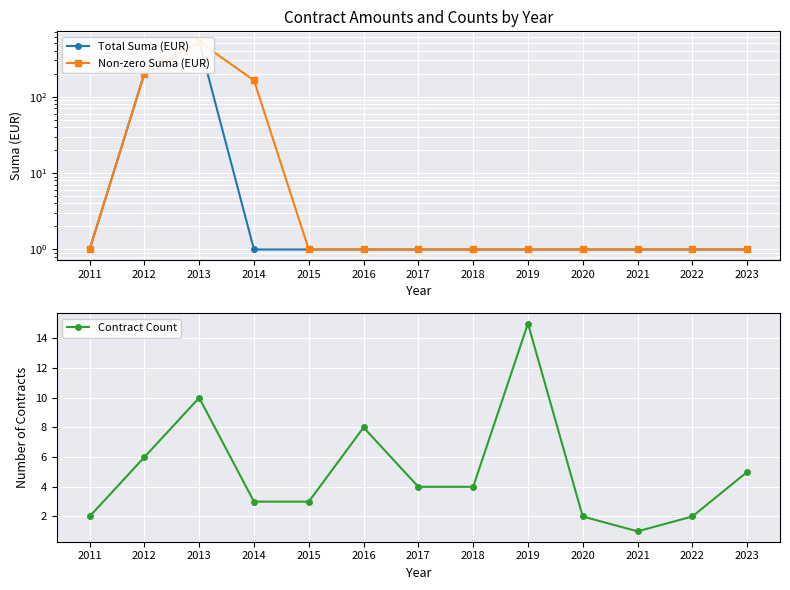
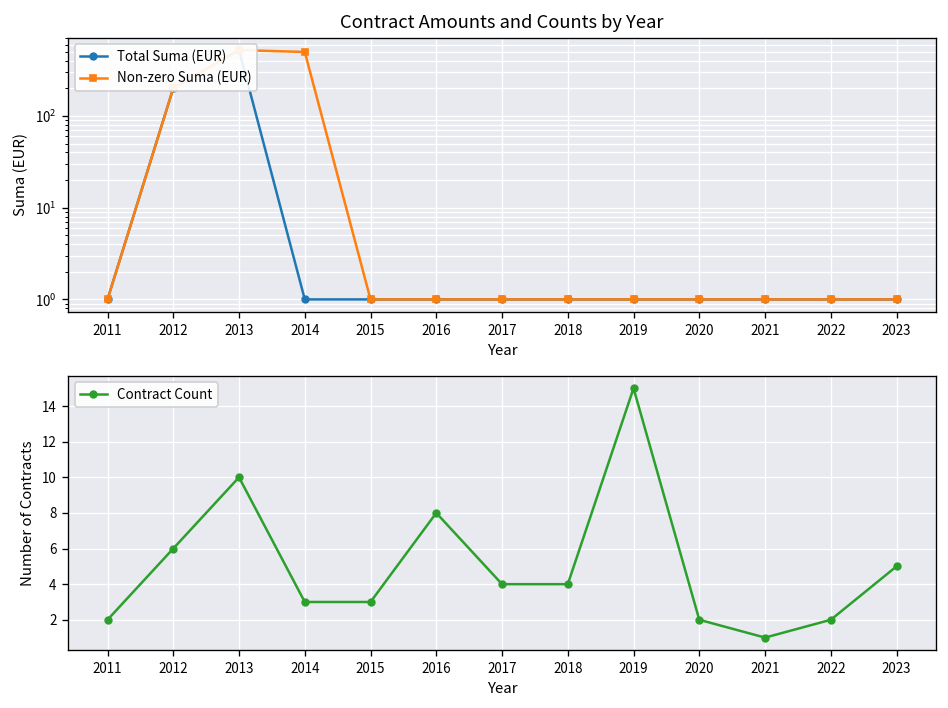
Contract Amounts and Counts by Year, Non-zero Suma (EUR), 2014: 160 -> 500
